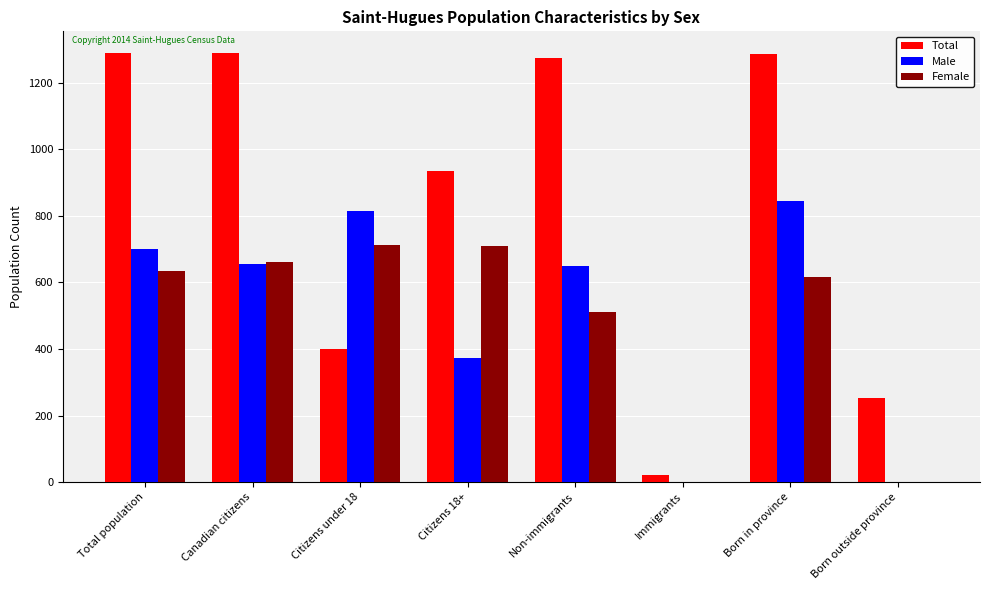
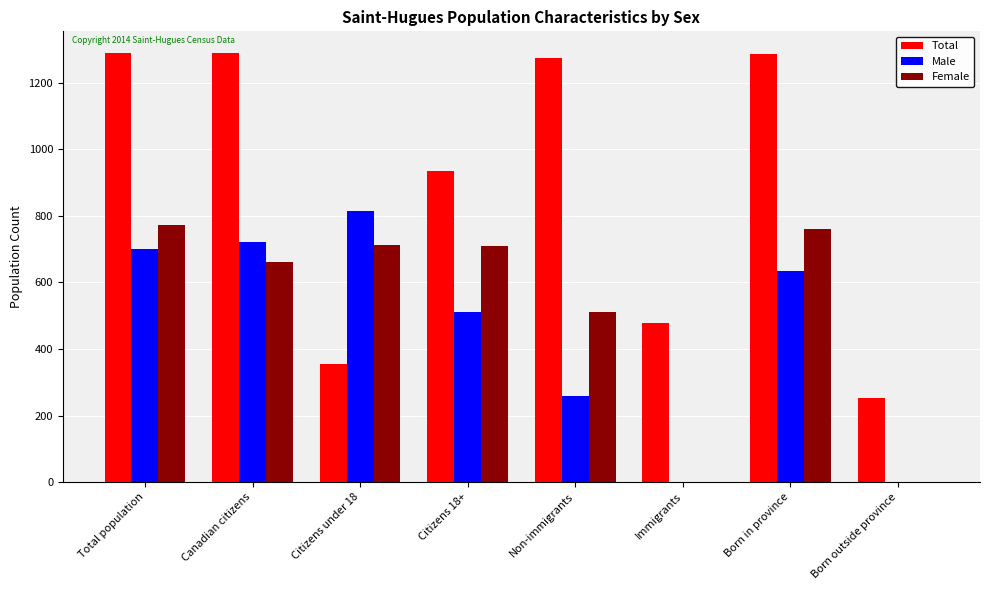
Female, Total population: 640 -> 770
Male, Canadian citizens: 660 -> 720
Total, Citizens under 18: 400 -> 360
Male, Citizens 18+: 370 -> 510
Male, Non-immigrants: 650 -> 260
Total, Immigrants: 20 -> 480
Male, Born in province: 850 -> 640
Female, Born in province: 620 -> 760
